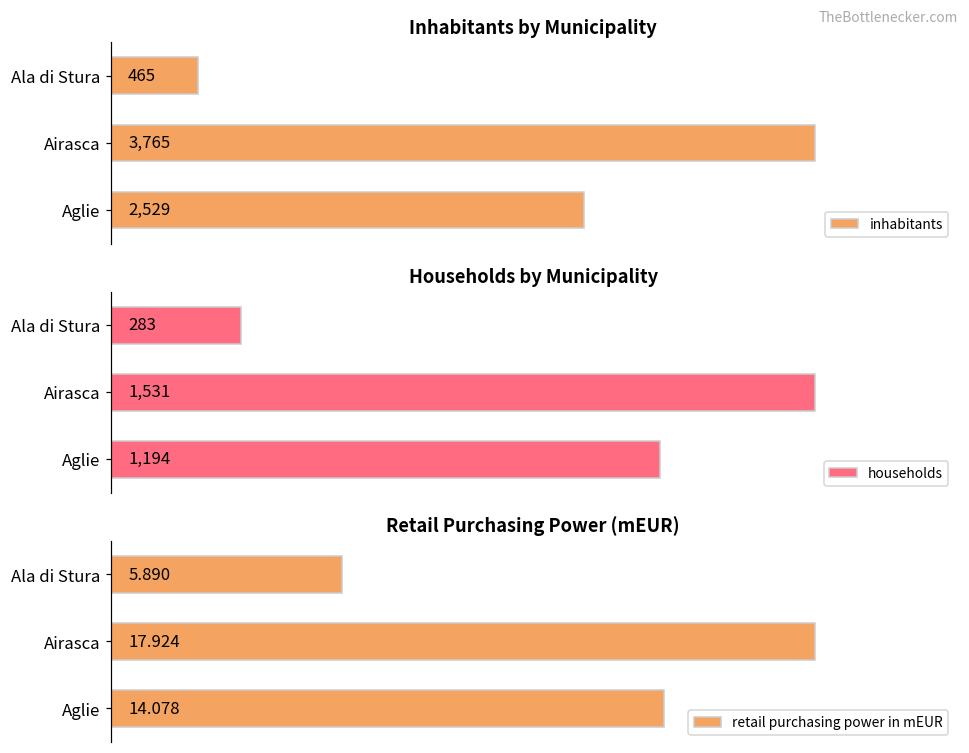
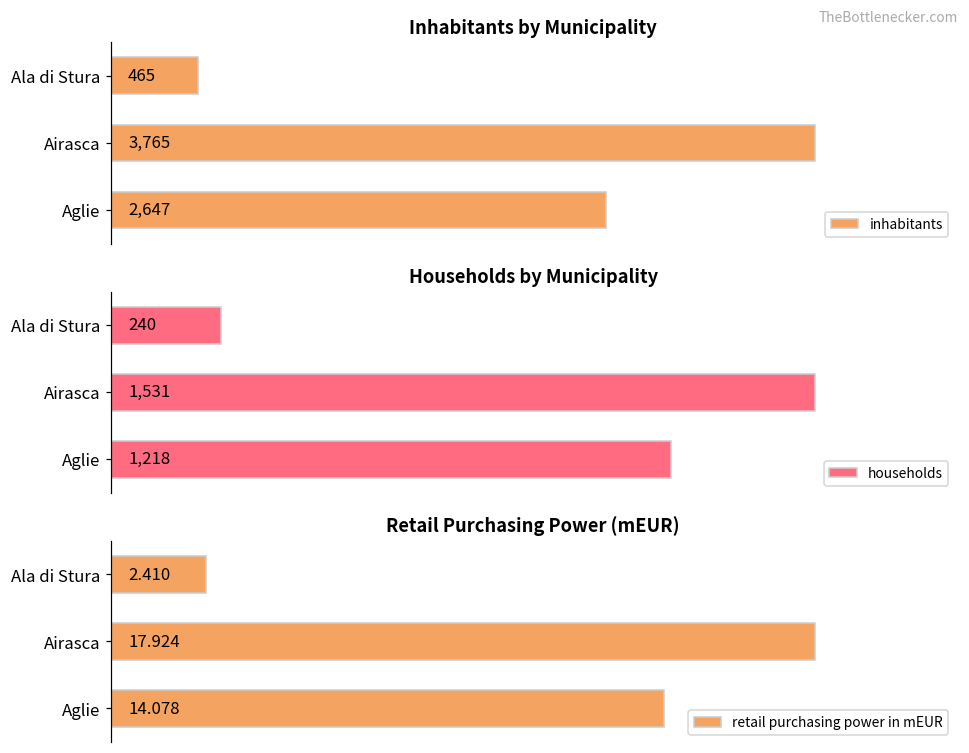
Inhabitants by Municipality, Aglie: 2,529 -> 2,647
Households by Municipality, Ala di Stura: 283 -> 240
Households by Municipality, Aglie: 1,194 -> 1,218
Retail Purchasing Power (mEUR), Ala di Stura: 5.890 -> 2.410
